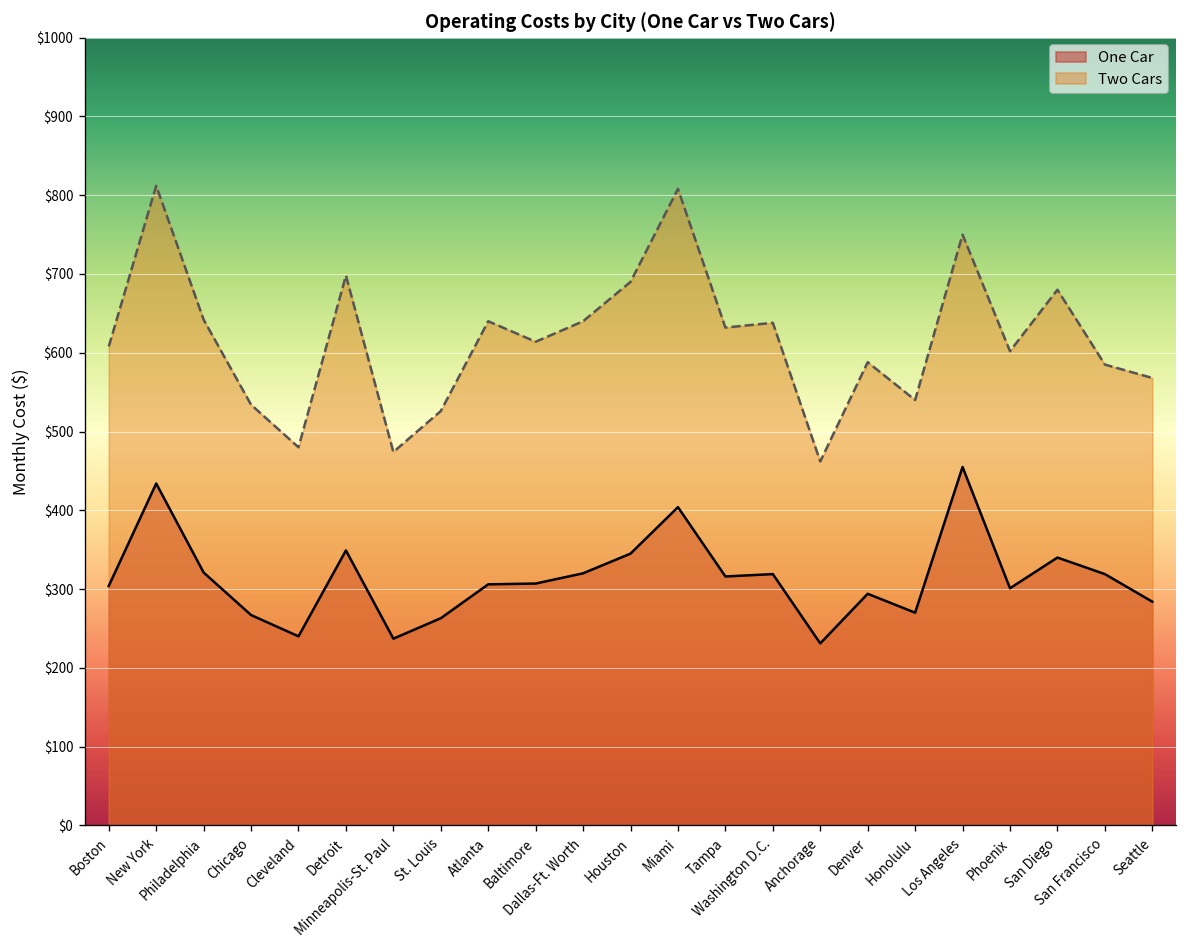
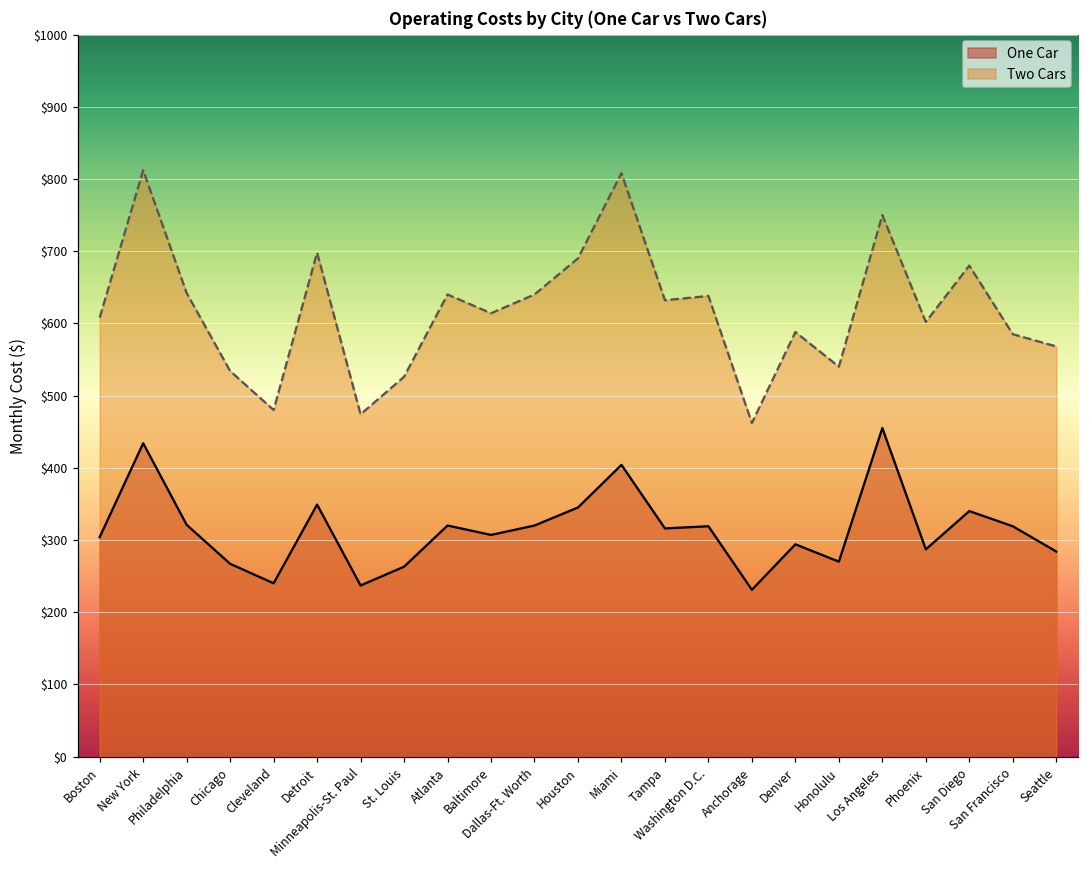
One Car, Atlanta: $310 -> $320
One Car, Phoenix: $300 -> $290
